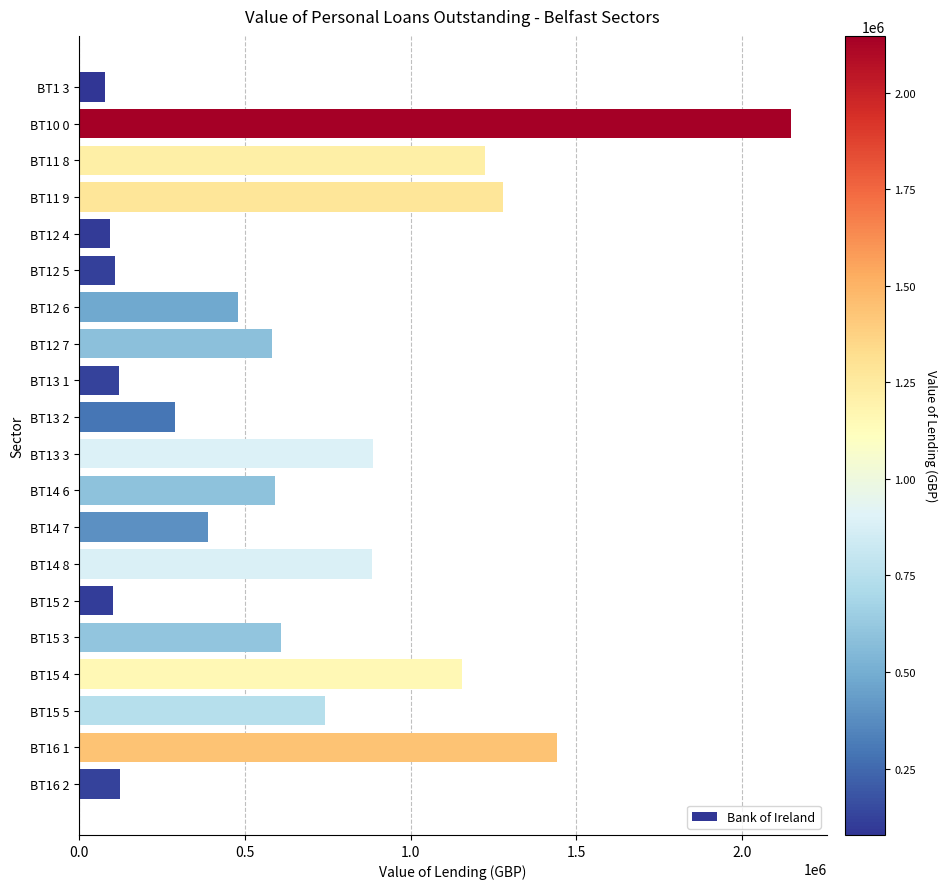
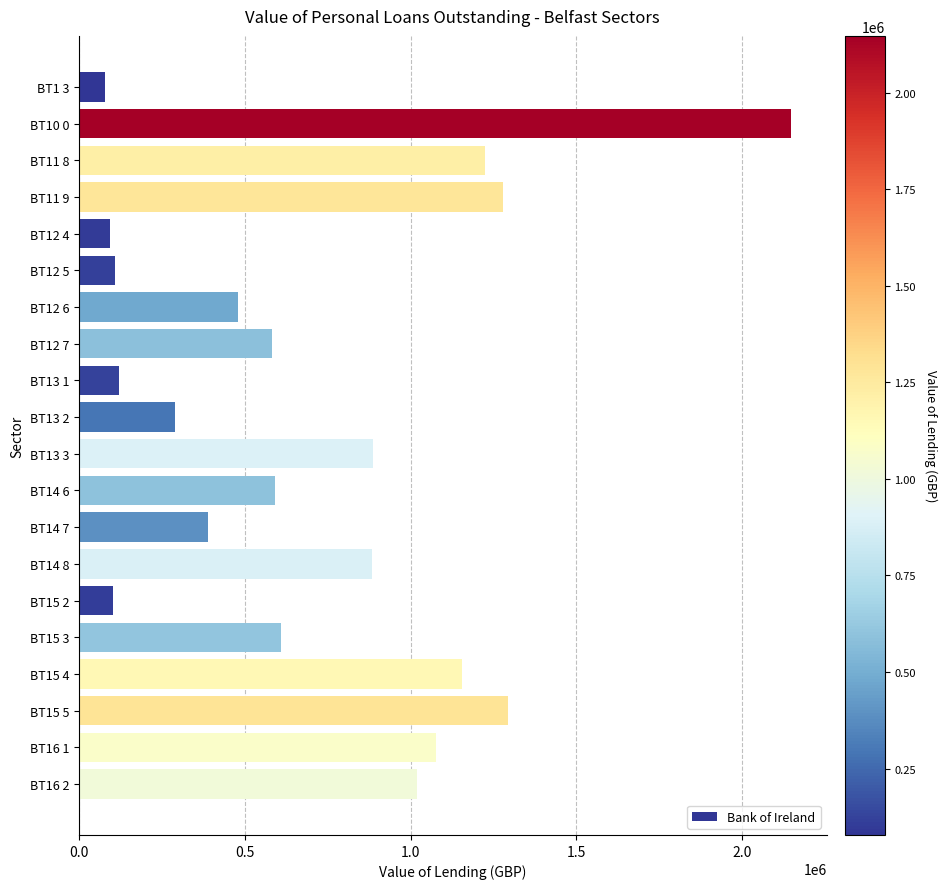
BT15 5: 740000 -> 1290000
BT16 1: 1440000 -> 1080000
BT16 2: 120000 -> 1020000
